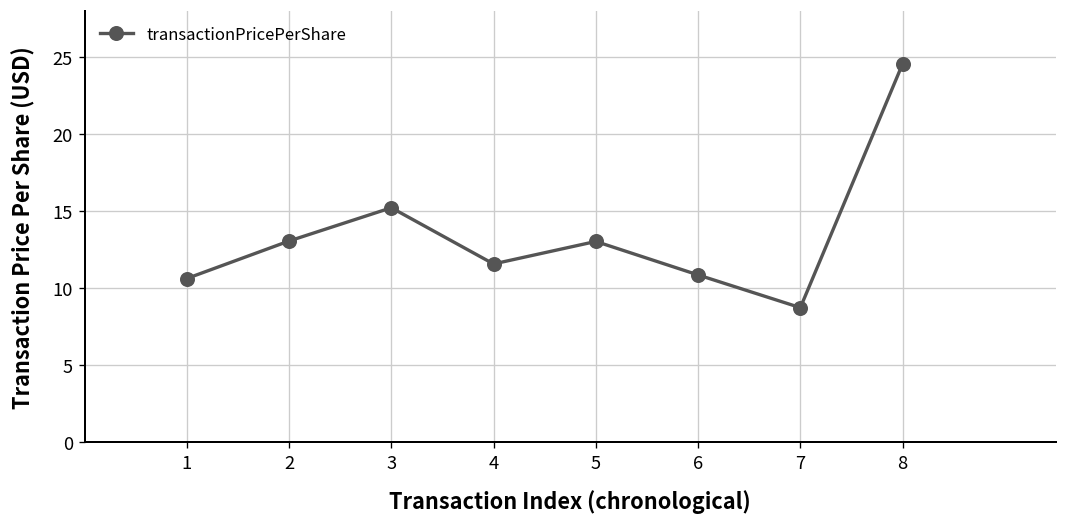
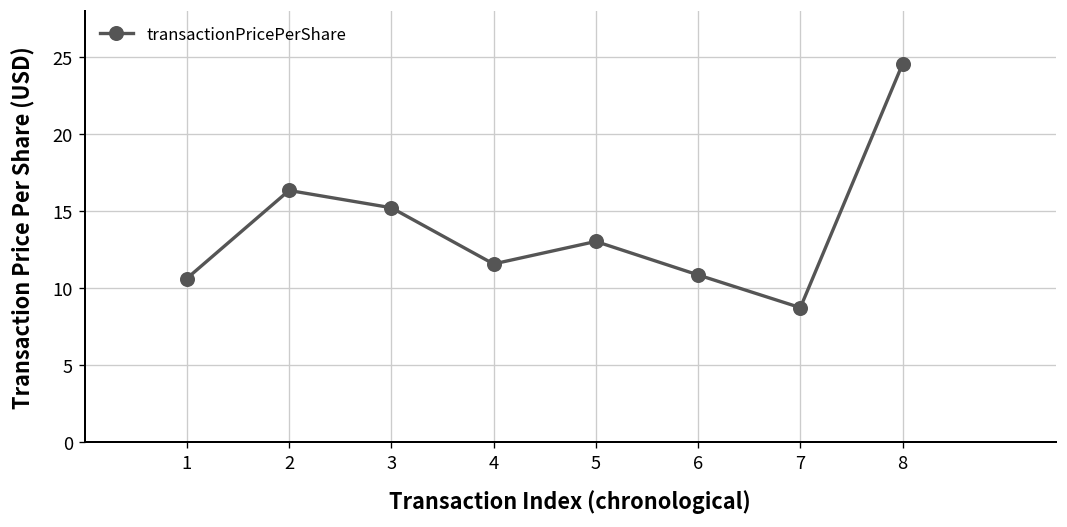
2: 13.1 -> 16.4
